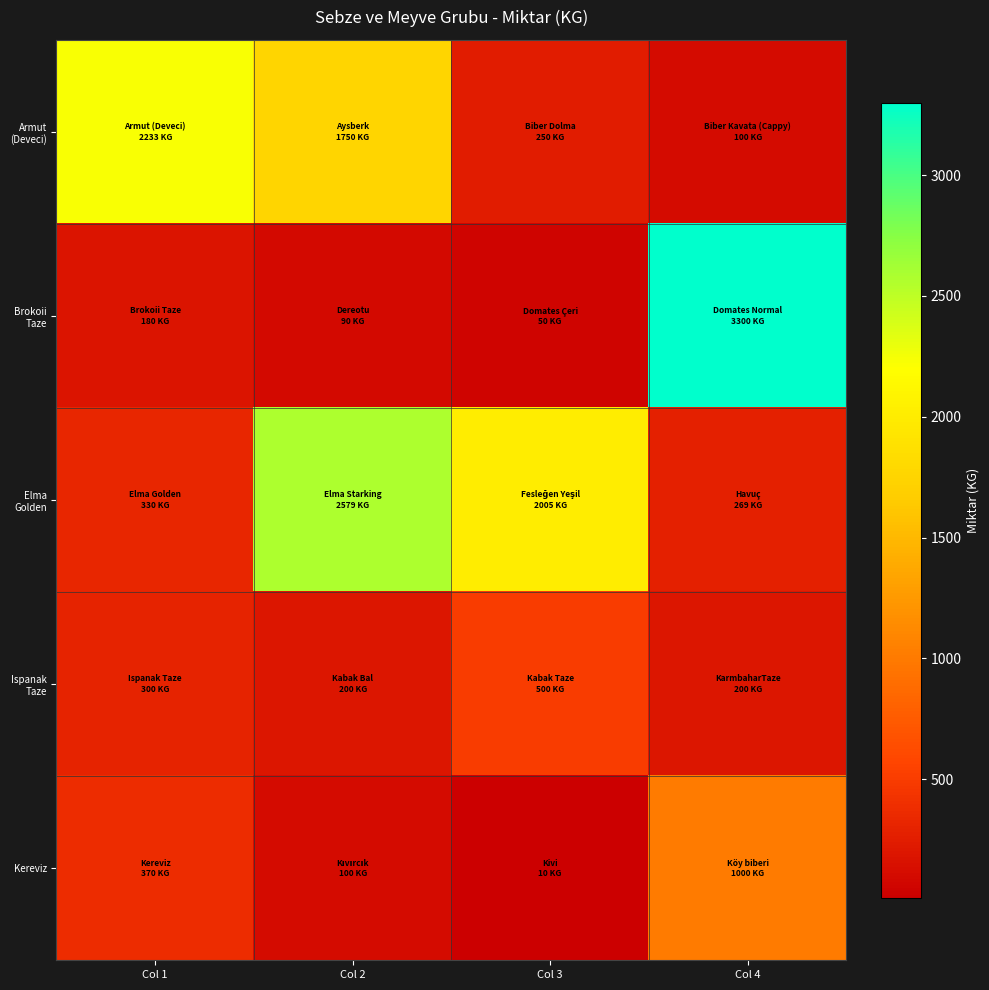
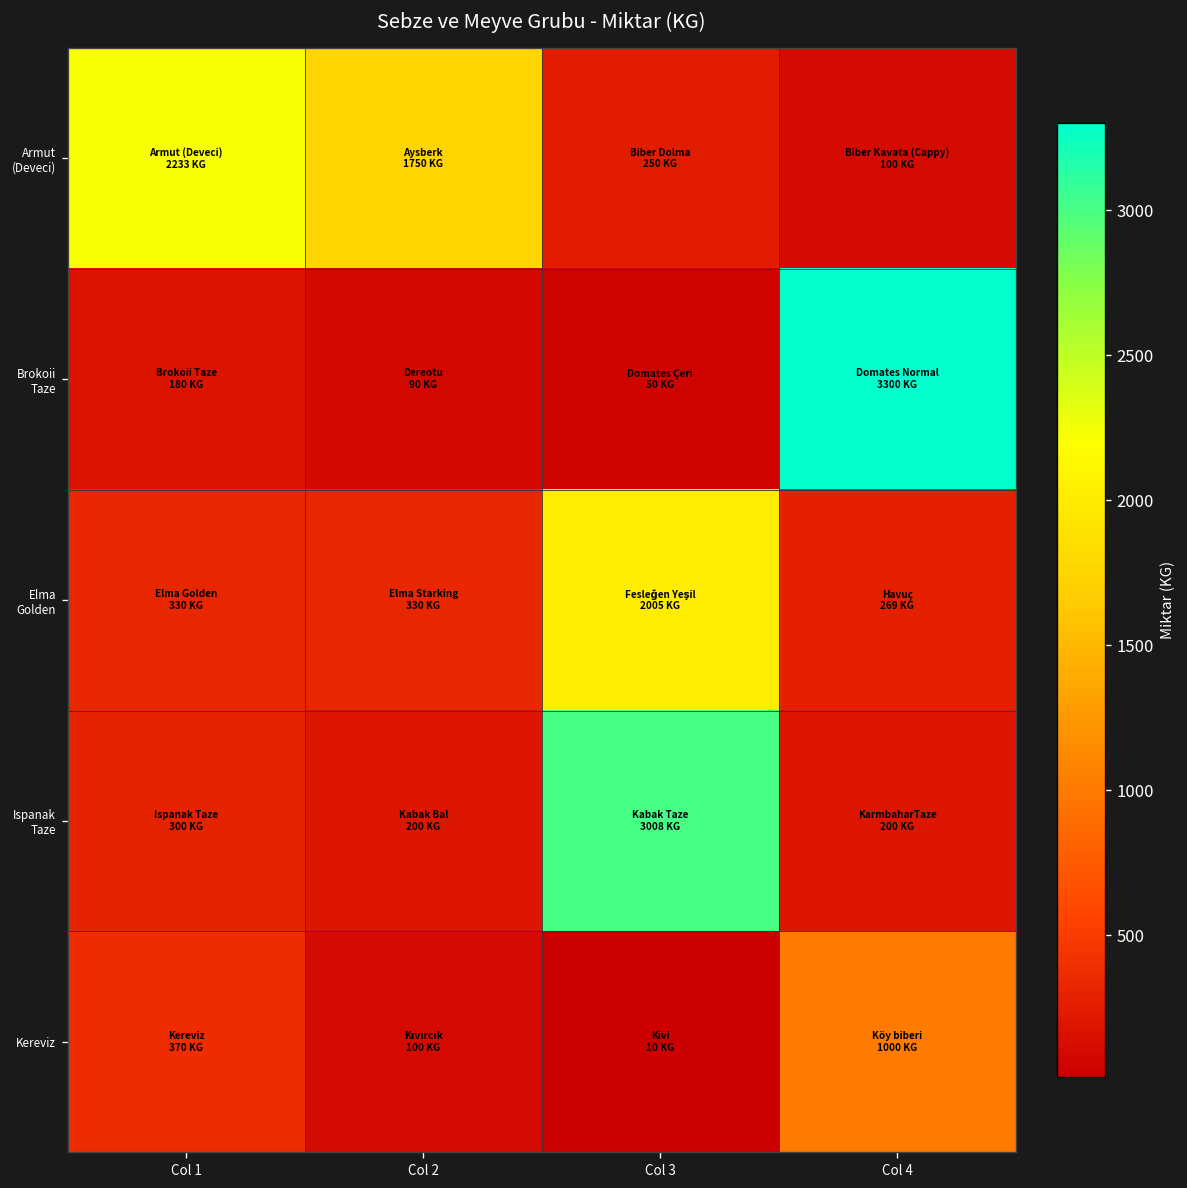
Elma Golden, Col 2: 2579 -> 330
Ispanak Taze, Col 3: 500 -> 3008
